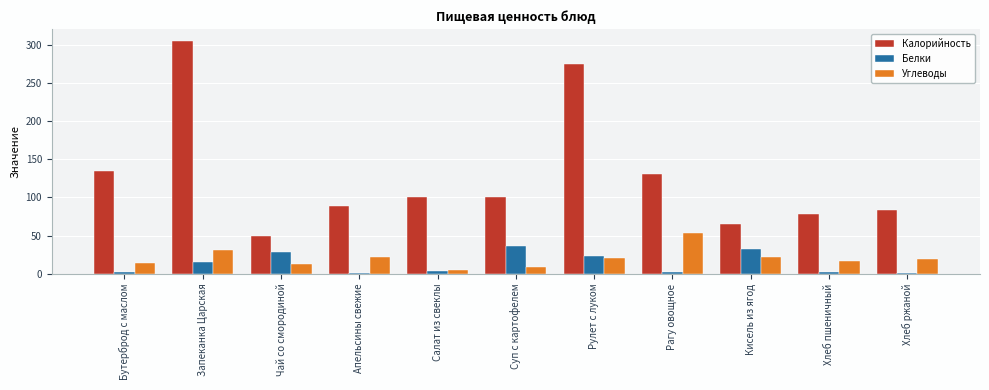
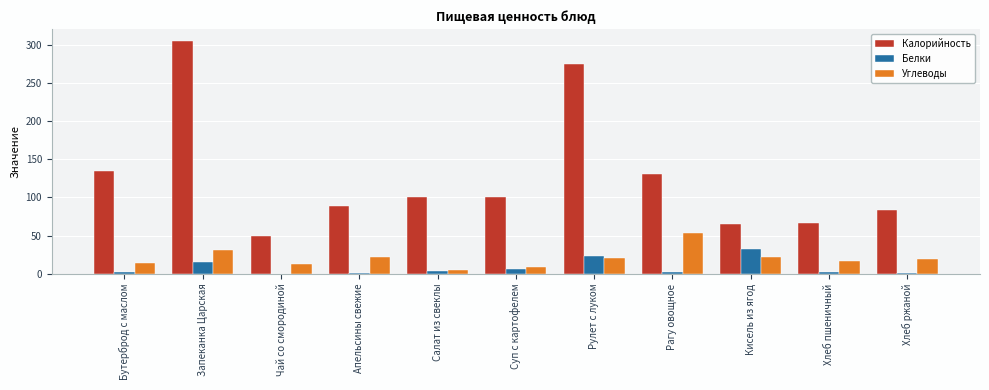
Белки, Чай со смородиной: 30 -> 0
Белки, Суп с картофелем: 40 -> 10
Калорийность, Хлеб пшеничный: 80 -> 70
